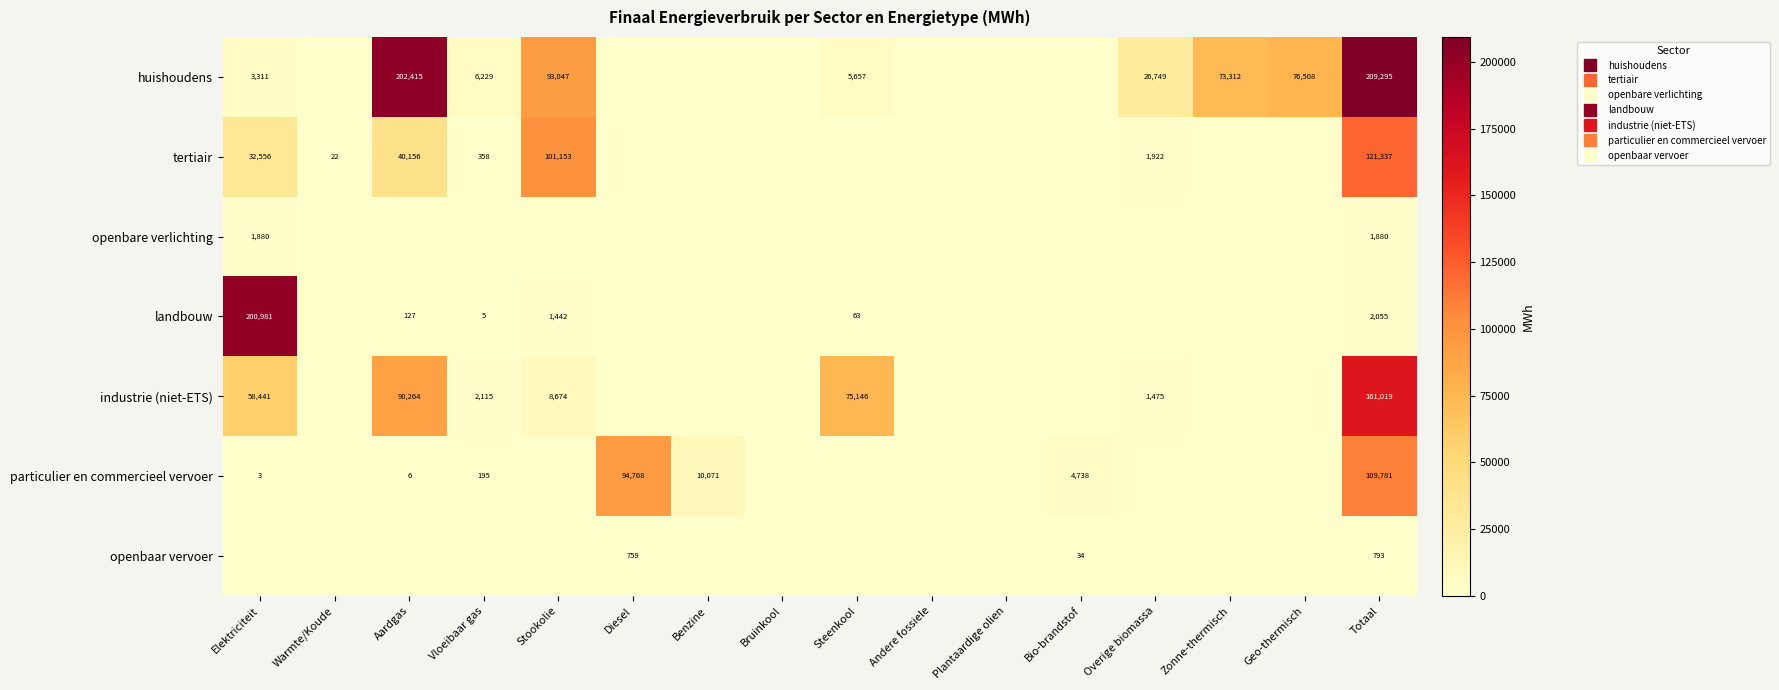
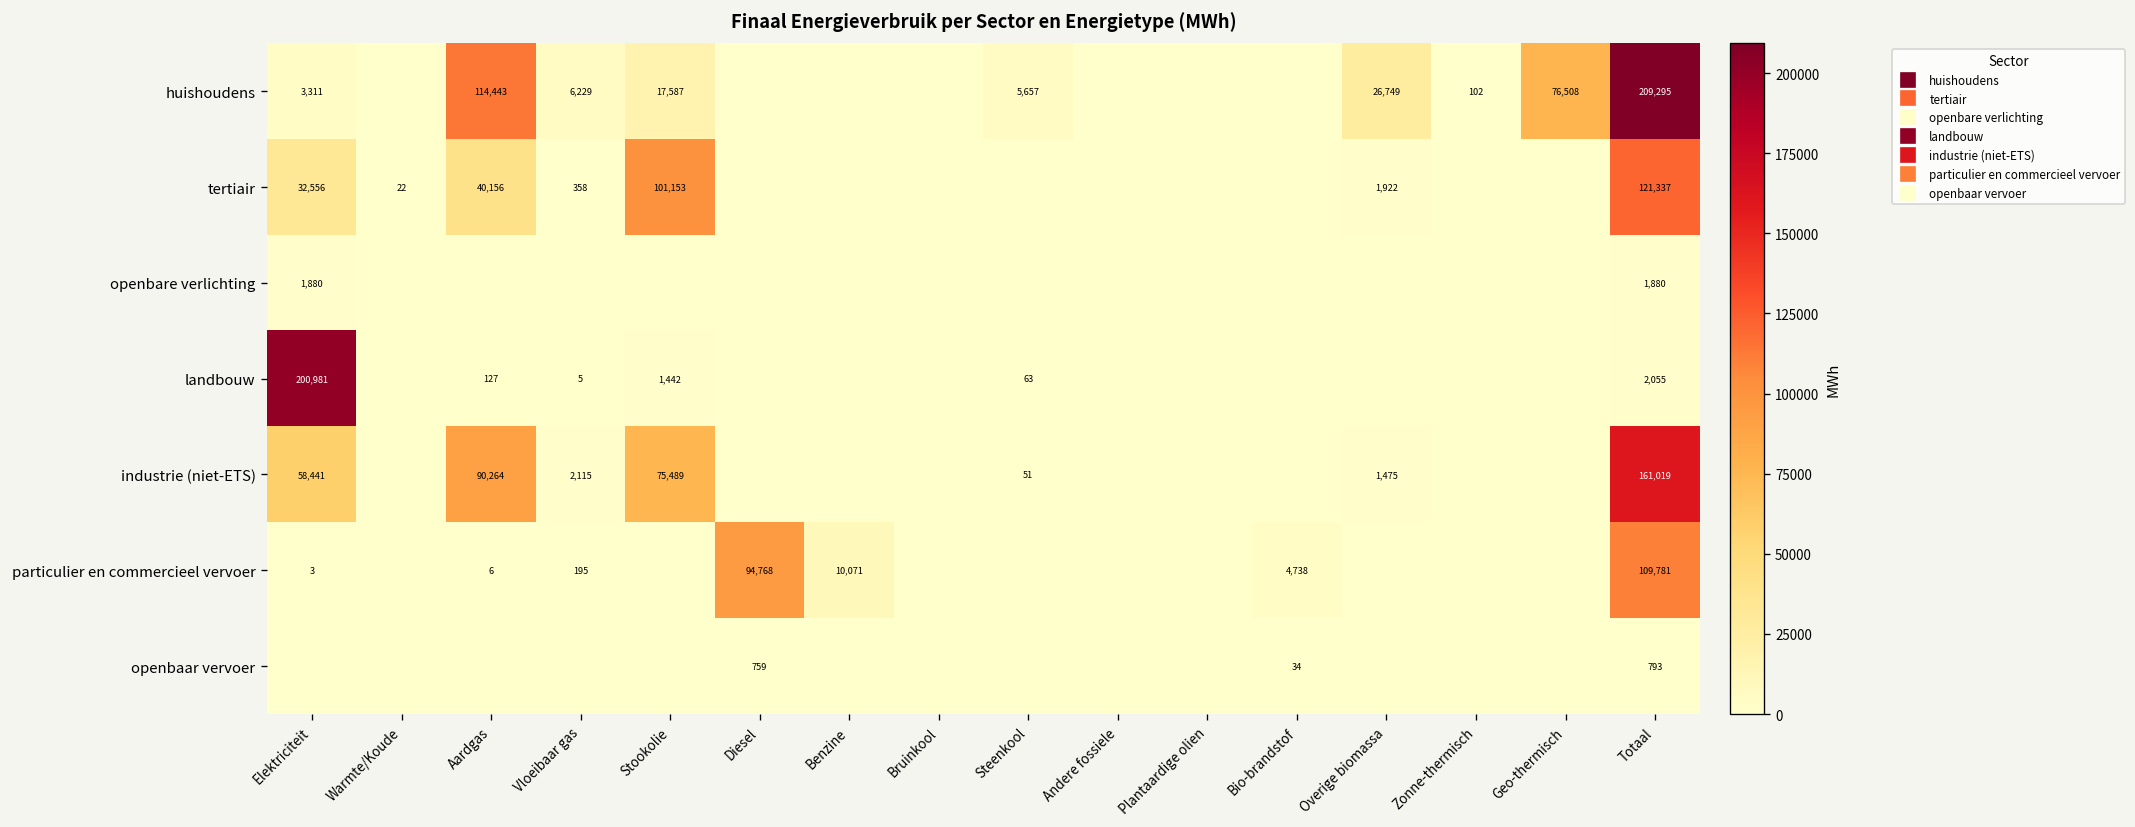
huishoudens, Aardgas: 202,415 -> 114,443
huishoudens, Stookolie: 93,047 -> 17,587
huishoudens, Zonne-thermisch: 73,312 -> 102
industrie (niet-ETS), Stookolie: 8,674 -> 75,489
industrie (niet-ETS), Steenkool: 75,146 -> 51
